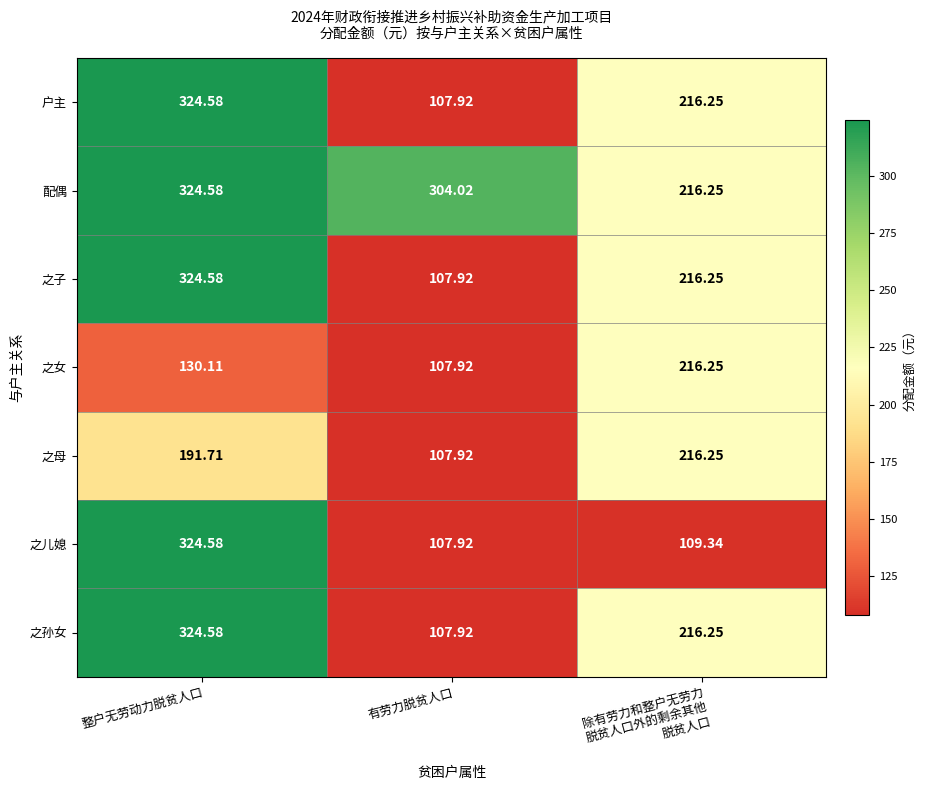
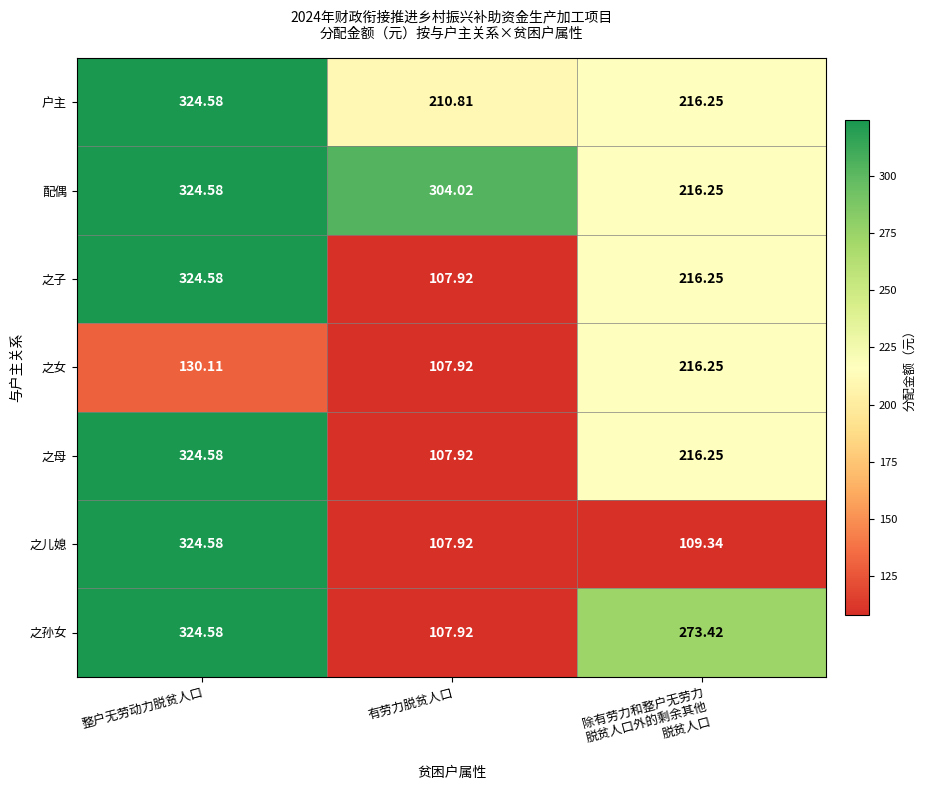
户主, 有劳力脱贫人口: 107.92 -> 210.81
之母, 整户无劳动力脱贫人口: 191.71 -> 324.58
之孙女, 除有劳力和整户无劳力 脱贫人口外的剩余其他 脱贫人口: 216.25 -> 273.42
